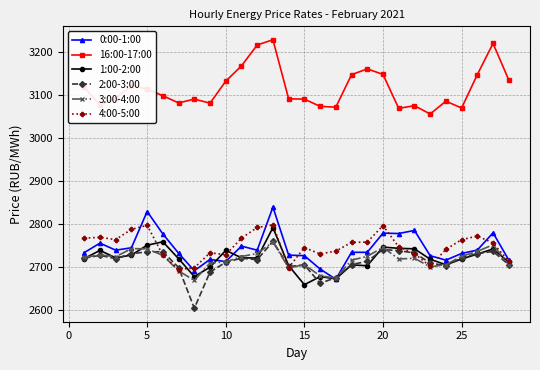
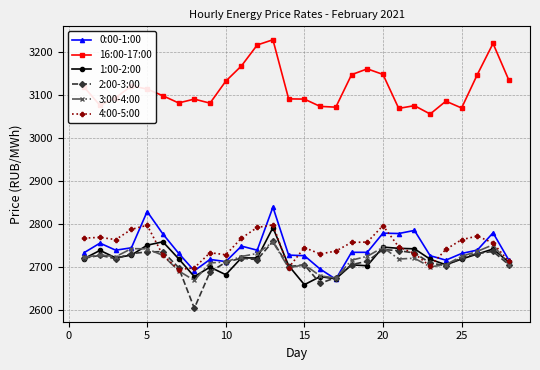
1:00-2:00, 10: 2740 -> 2680
